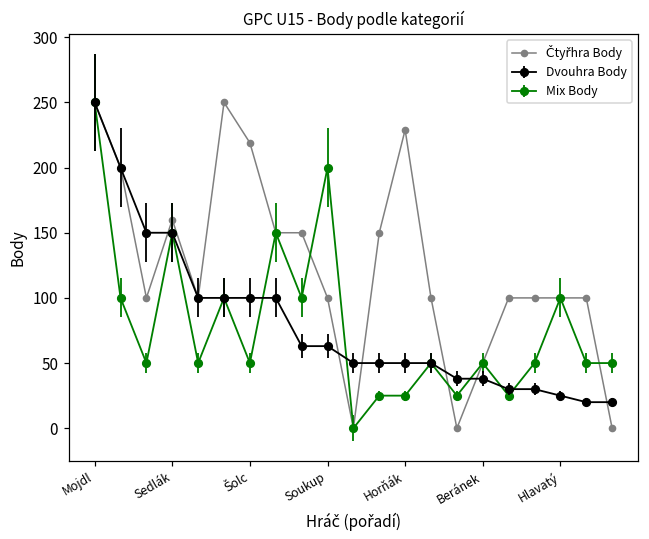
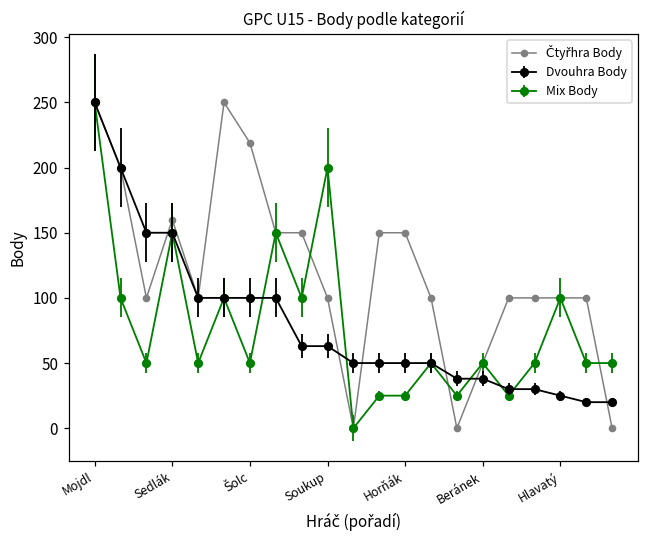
Čtyřhra Body, Horňák: 229 -> 150
